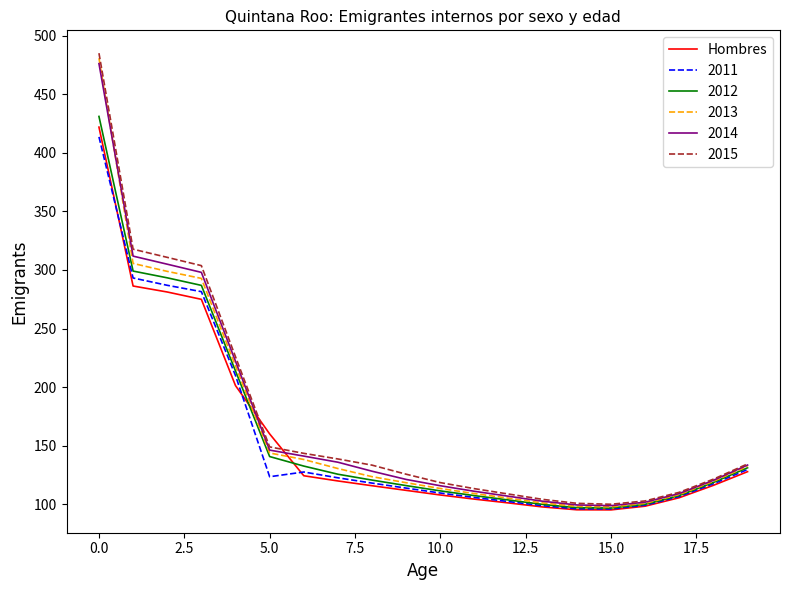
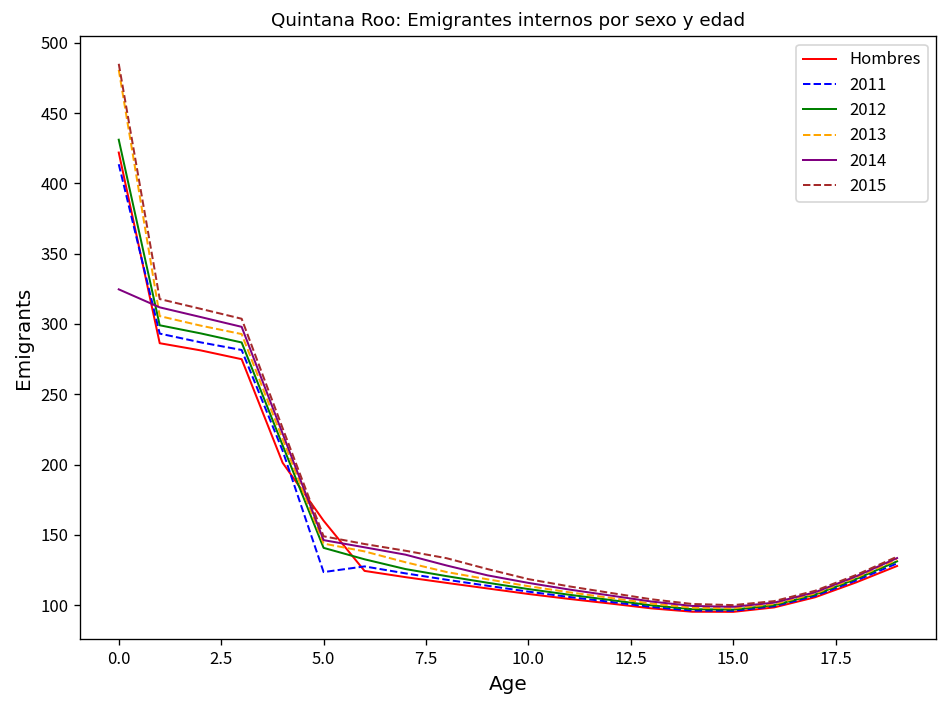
2014, 0.0: 476 -> 325
